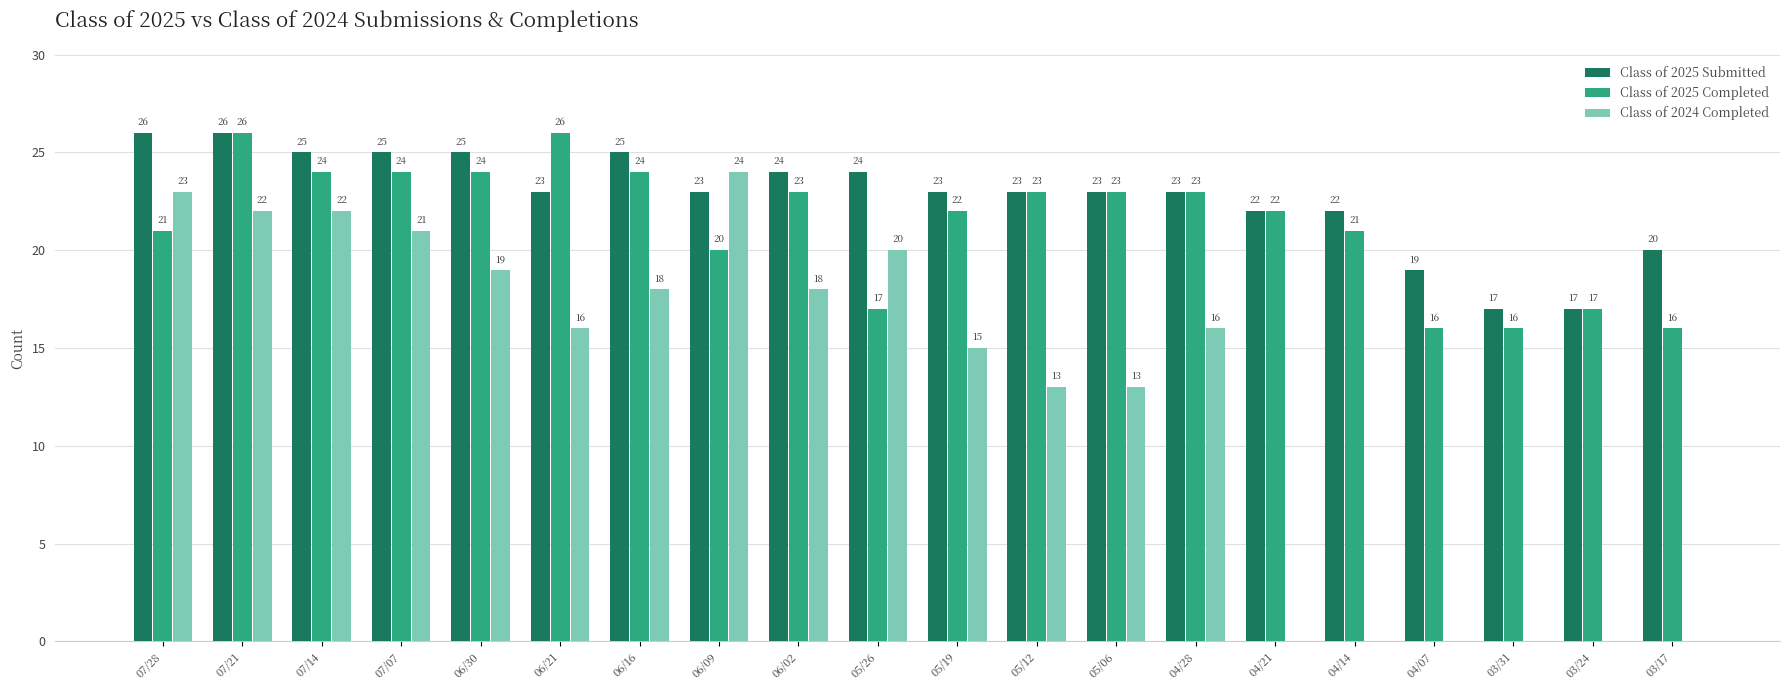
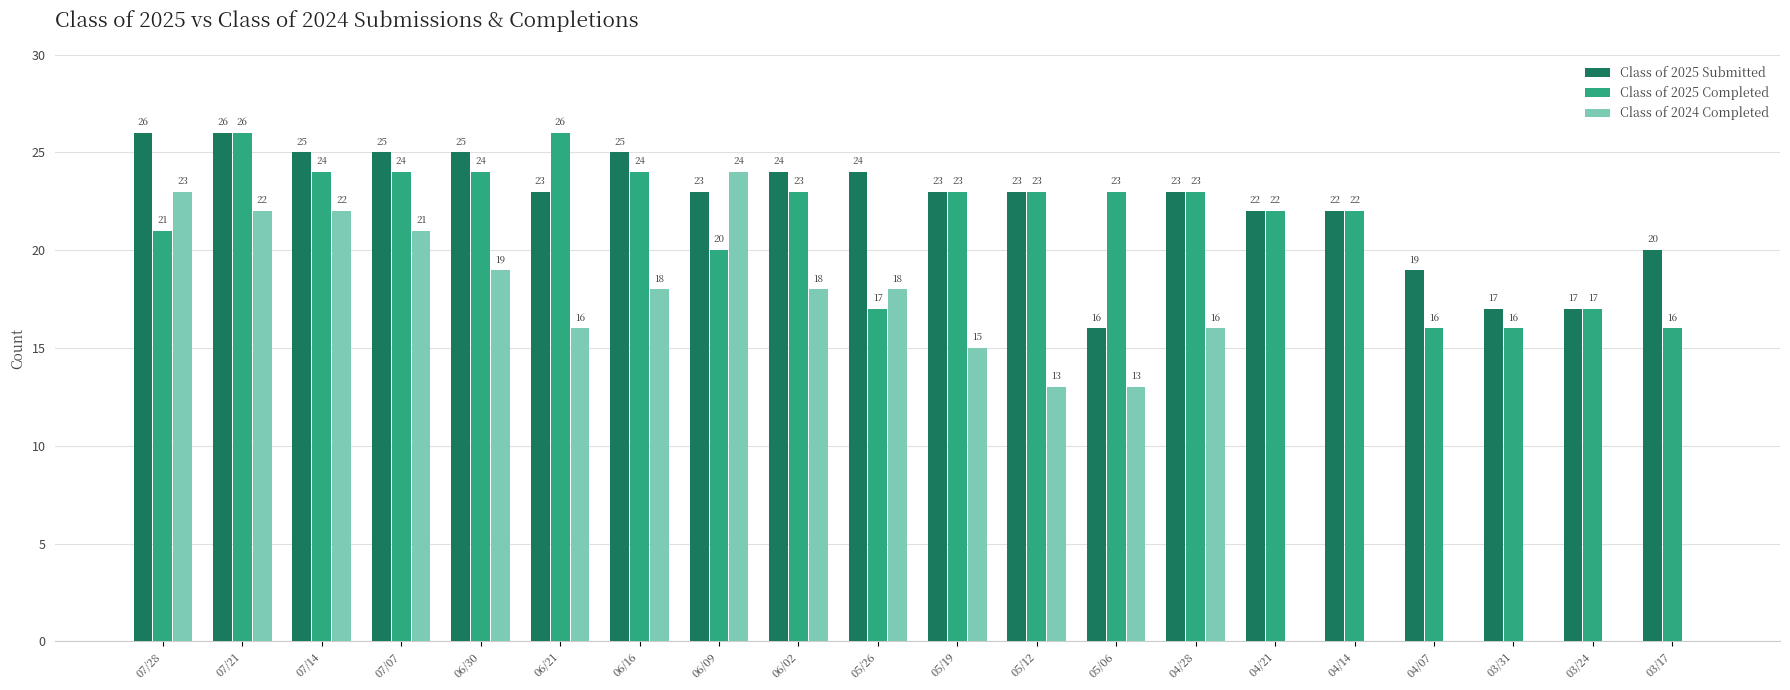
Class of 2024 Completed, 05/26: 20 -> 18
Class of 2025 Completed, 05/19: 22 -> 23
Class of 2025 Submitted, 05/06: 23 -> 16
Class of 2025 Completed, 04/14: 21 -> 22
